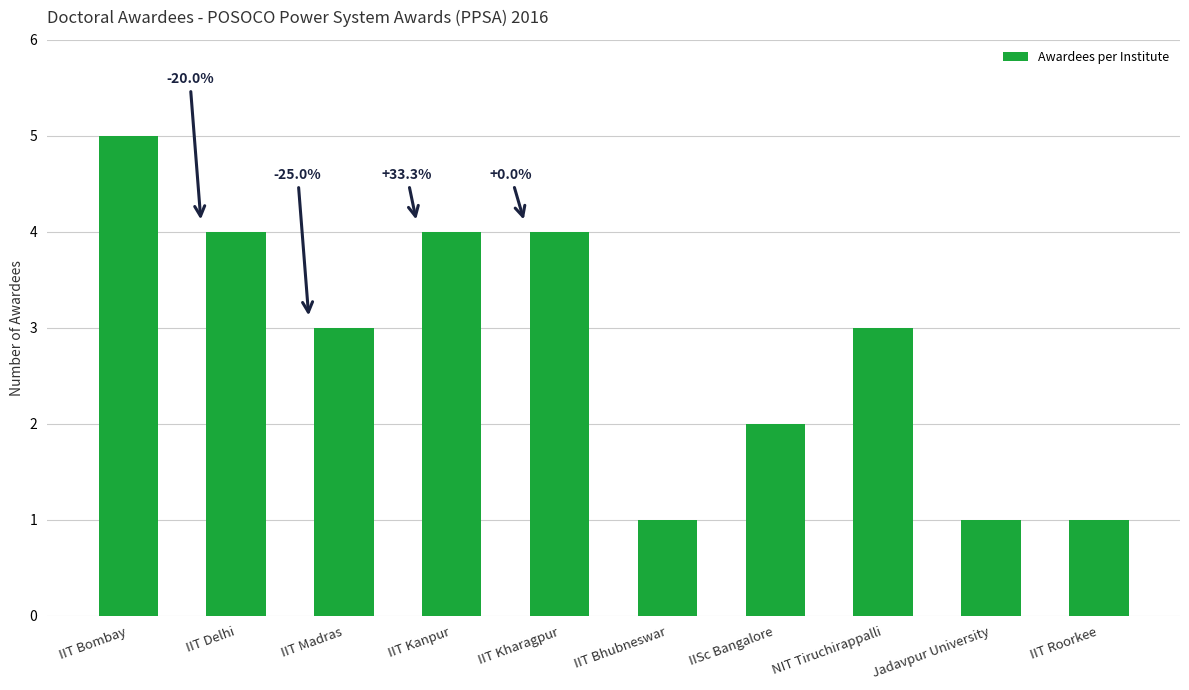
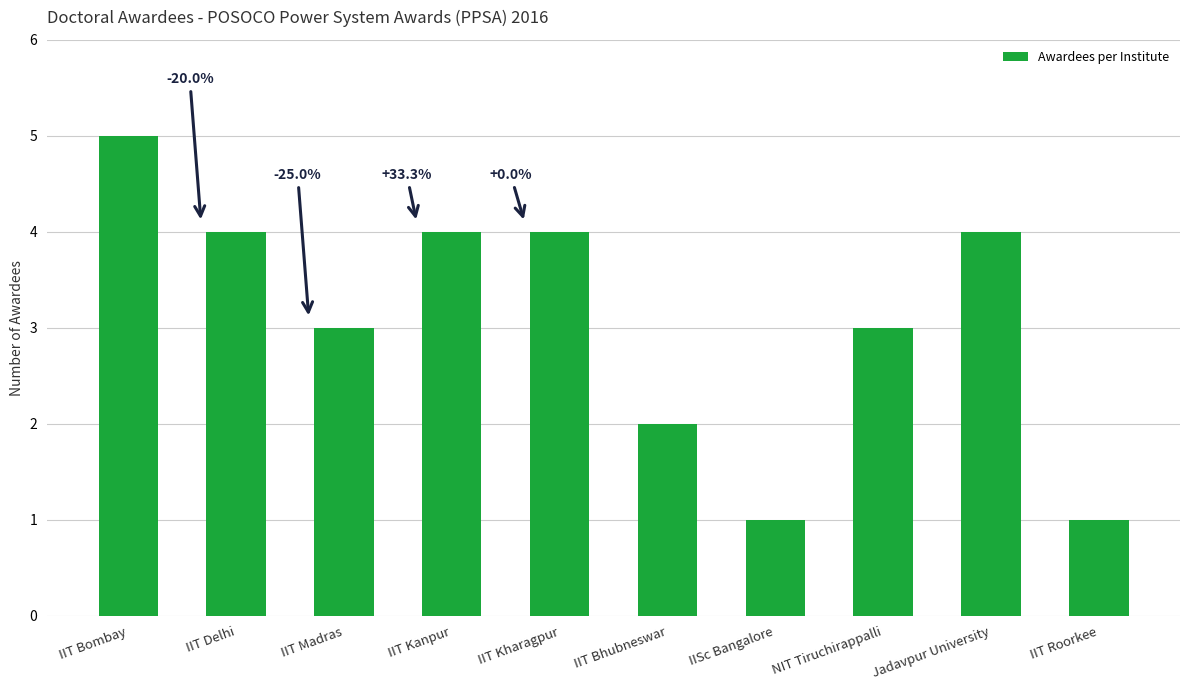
IIT Bhubneswar: 1 -> 2
IISc Bangalore: 2 -> 1
Jadavpur University: 1 -> 4
